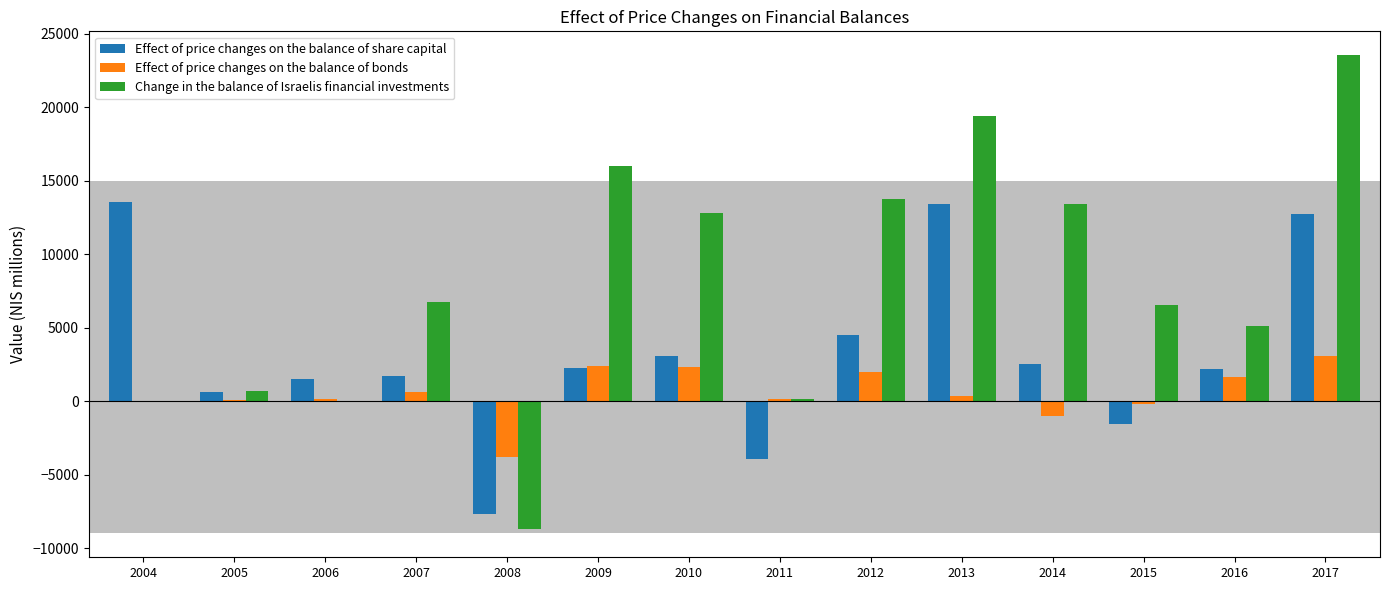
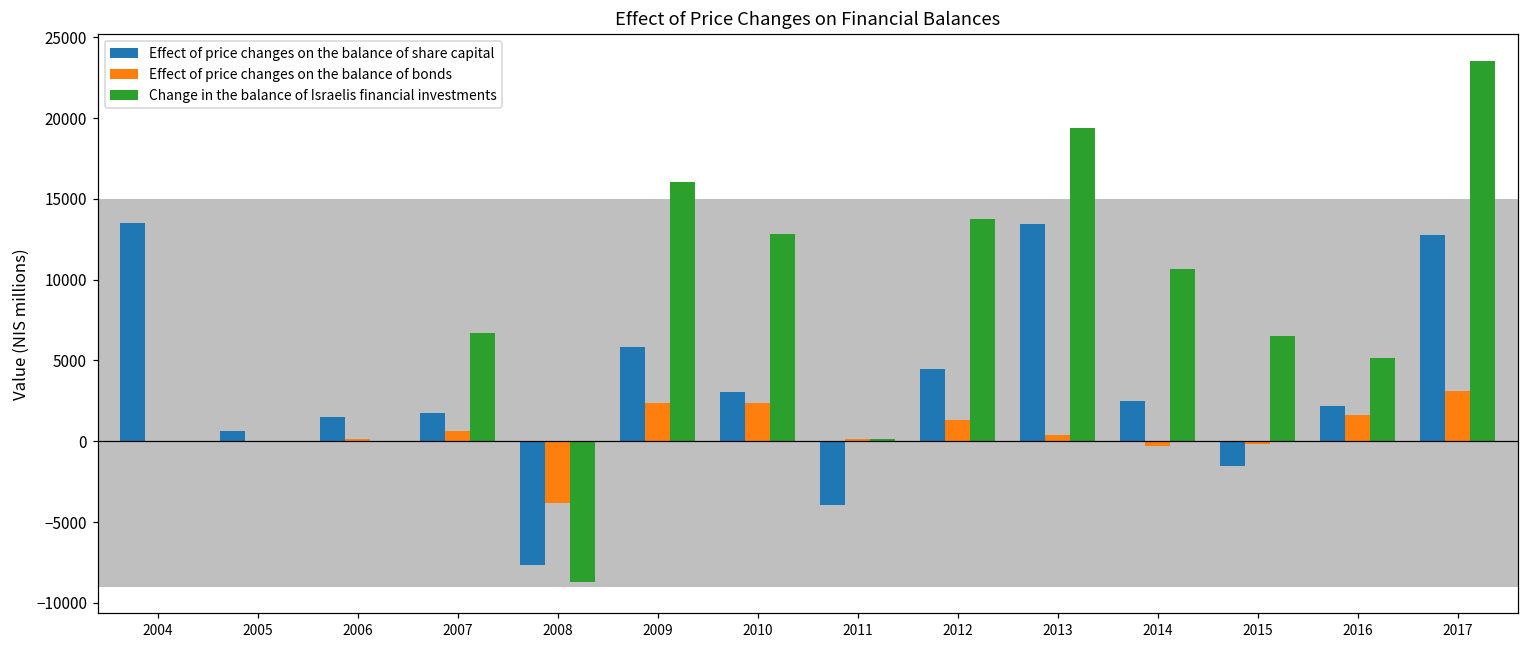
Change in the balance of Israelis financial investments, 2005: 700 -> 0
Effect of price changes on the balance of share capital, 2009: 2200 -> 5800
Effect of price changes on the balance of bonds, 2012: 2000 -> 1300
Effect of price changes on the balance of bonds, 2014: -1000 -> -300
Change in the balance of Israelis financial investments, 2014: 13400 -> 10700
